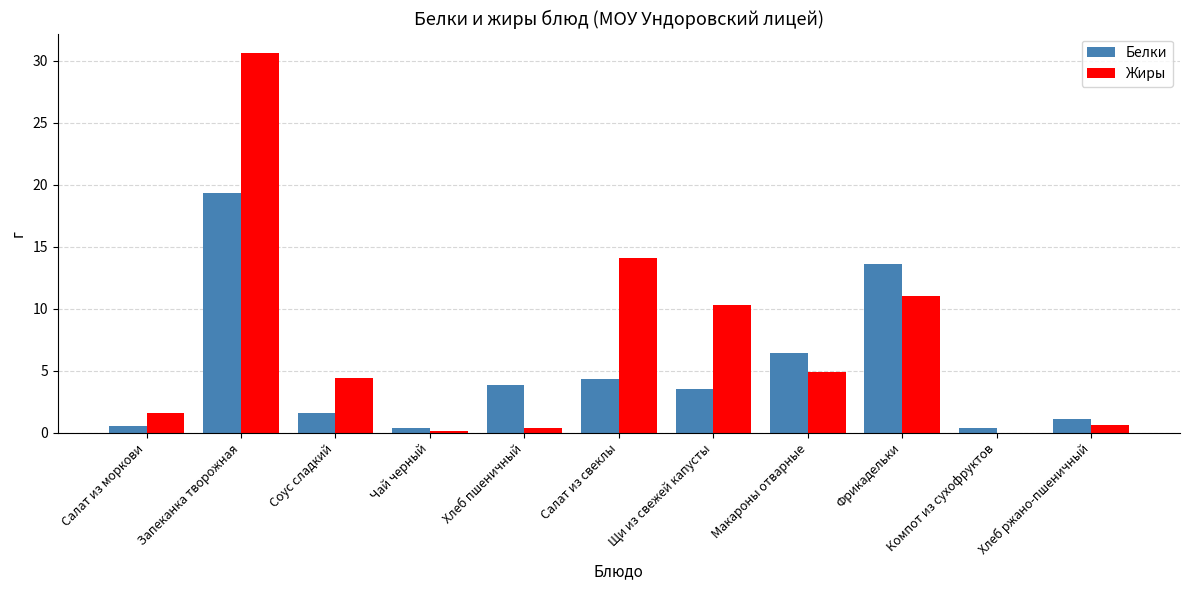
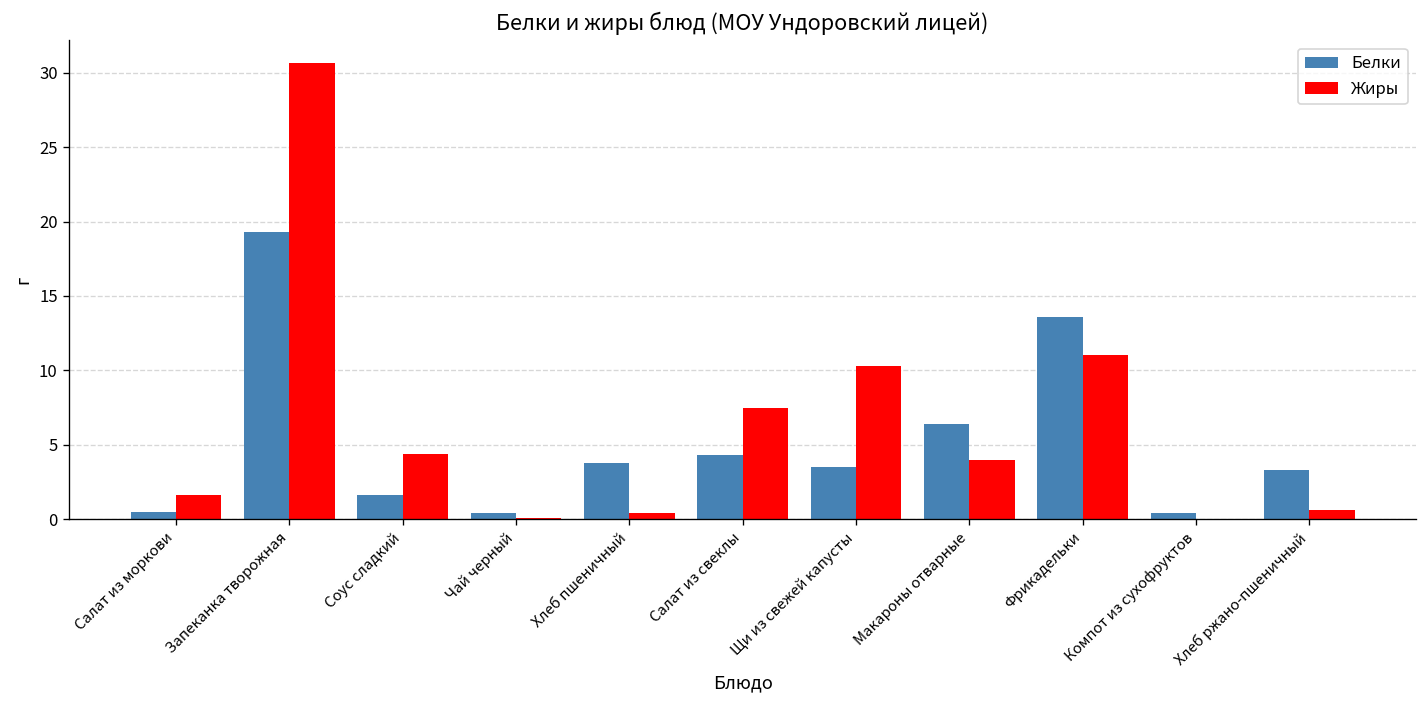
Жиры, Салат из свеклы: 14.1 -> 7.5
Жиры, Макароны отварные: 4.9 -> 4.0
Белки, Хлеб ржано-пшеничный: 1.1 -> 3.3
